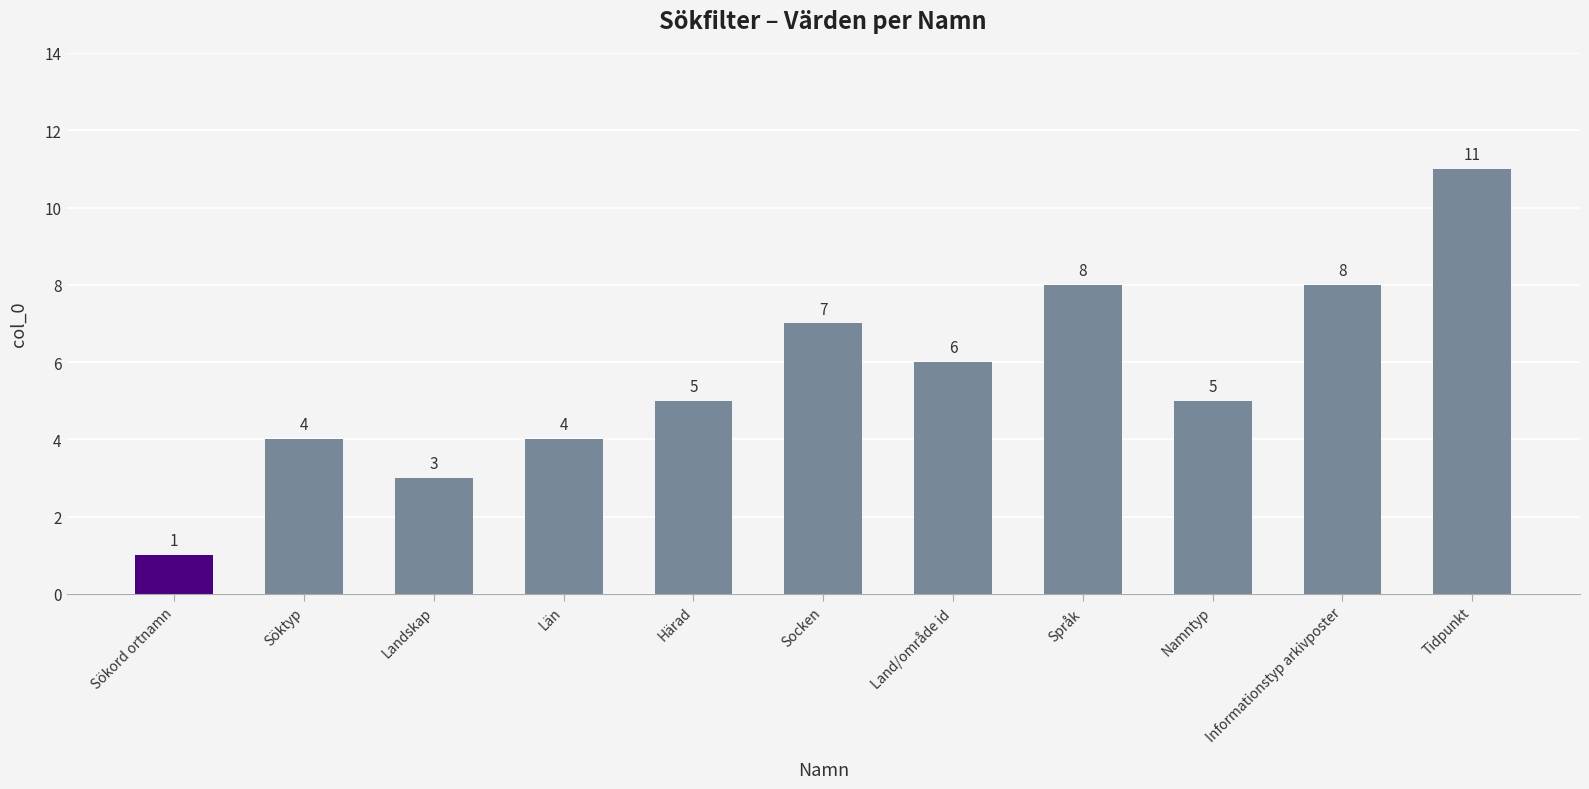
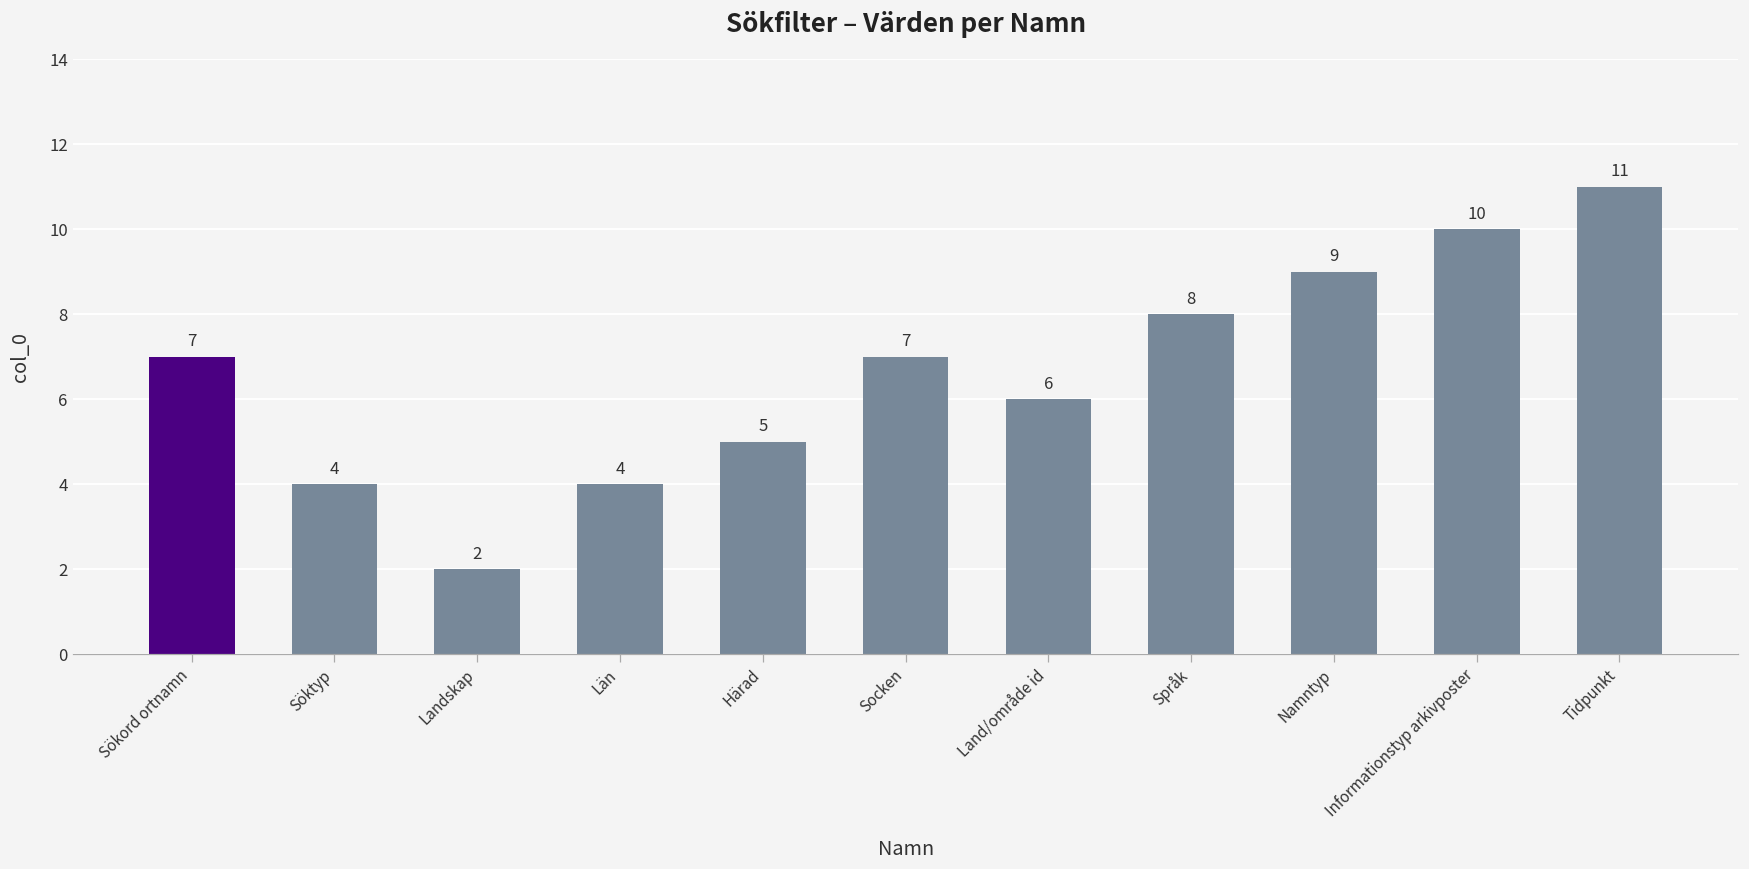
Sökord ortnamn: 1 -> 7
Landskap: 3 -> 2
Namntyp: 5 -> 9
Informationstyp arkivposter: 8 -> 10
